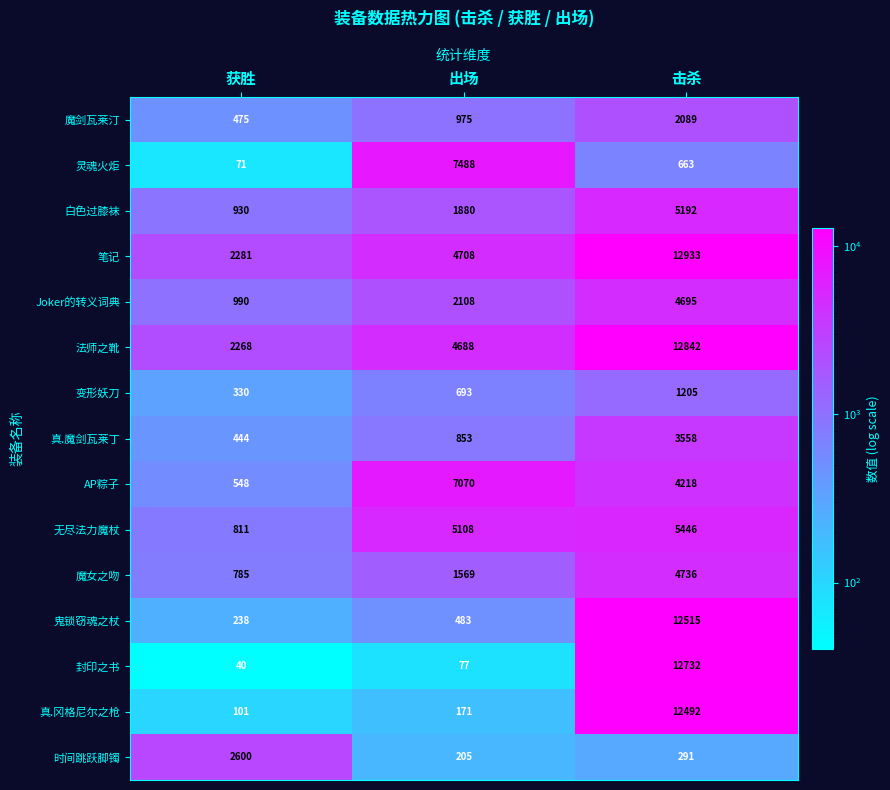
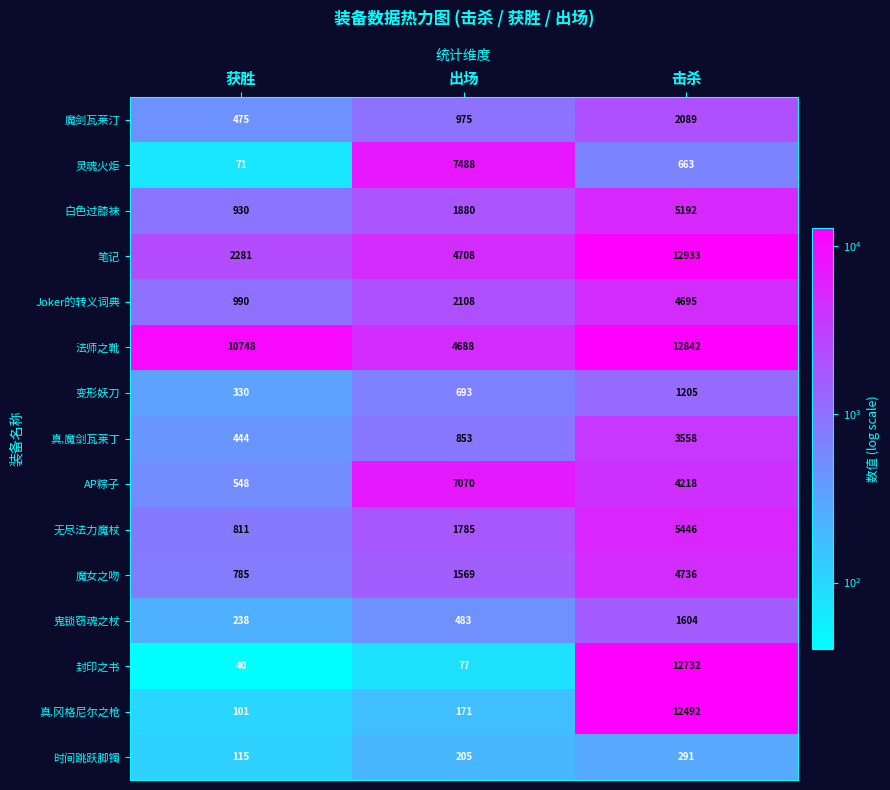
法师之靴, 获胜: 2268 -> 10748
无尽法力魔杖, 出场: 5108 -> 1785
鬼锁窃魂之杖, 击杀: 12515 -> 1604
时间跳跃脚镯, 获胜: 2600 -> 115
